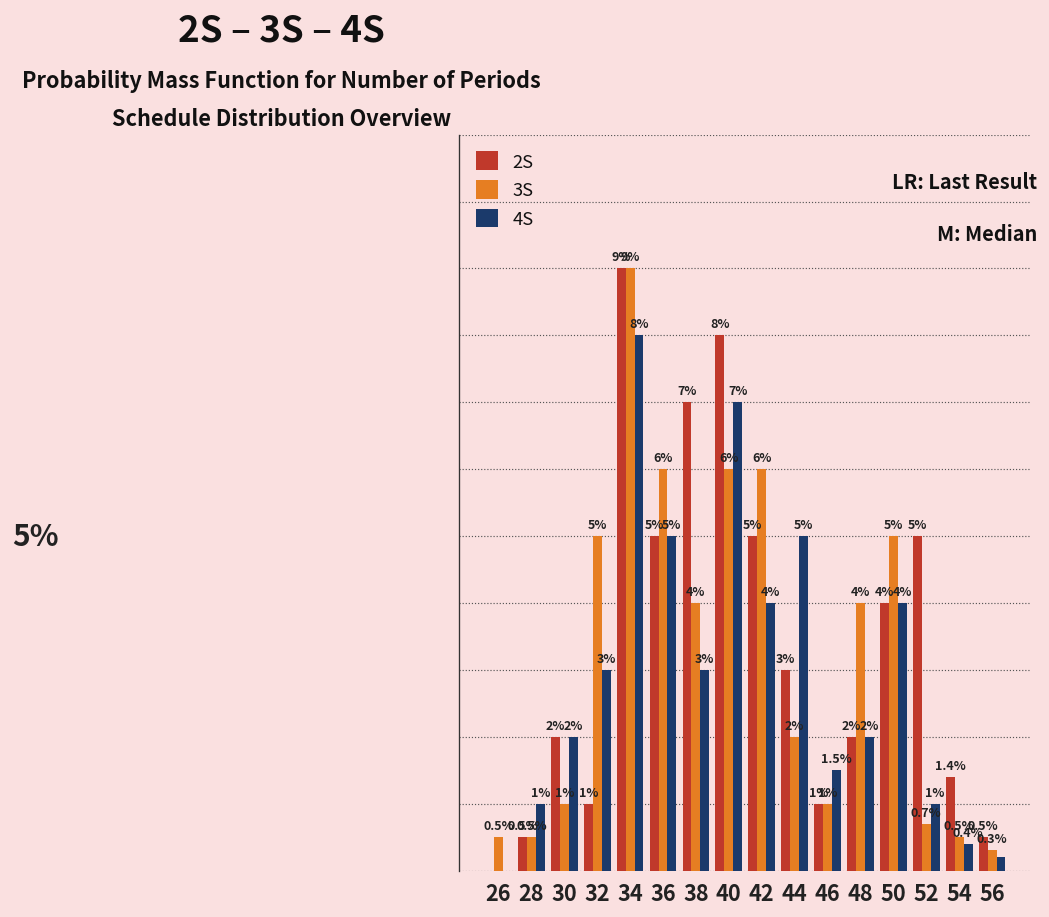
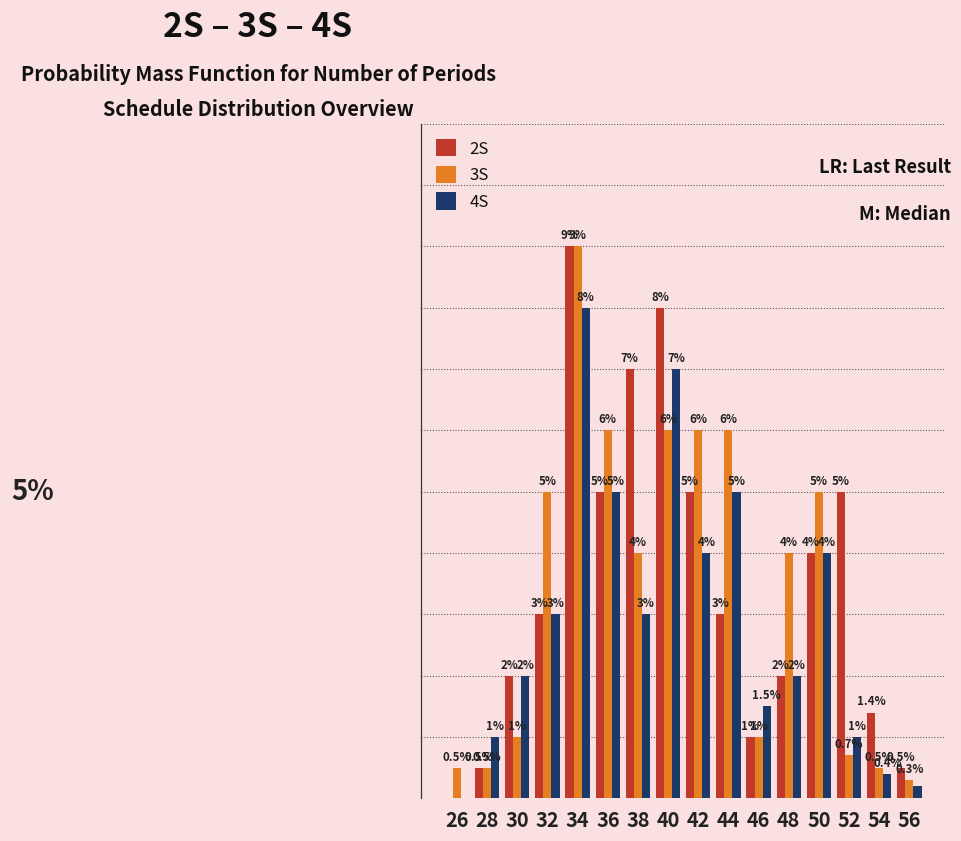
2S, 32: 1% -> 3%
3S, 44: 2% -> 6%
